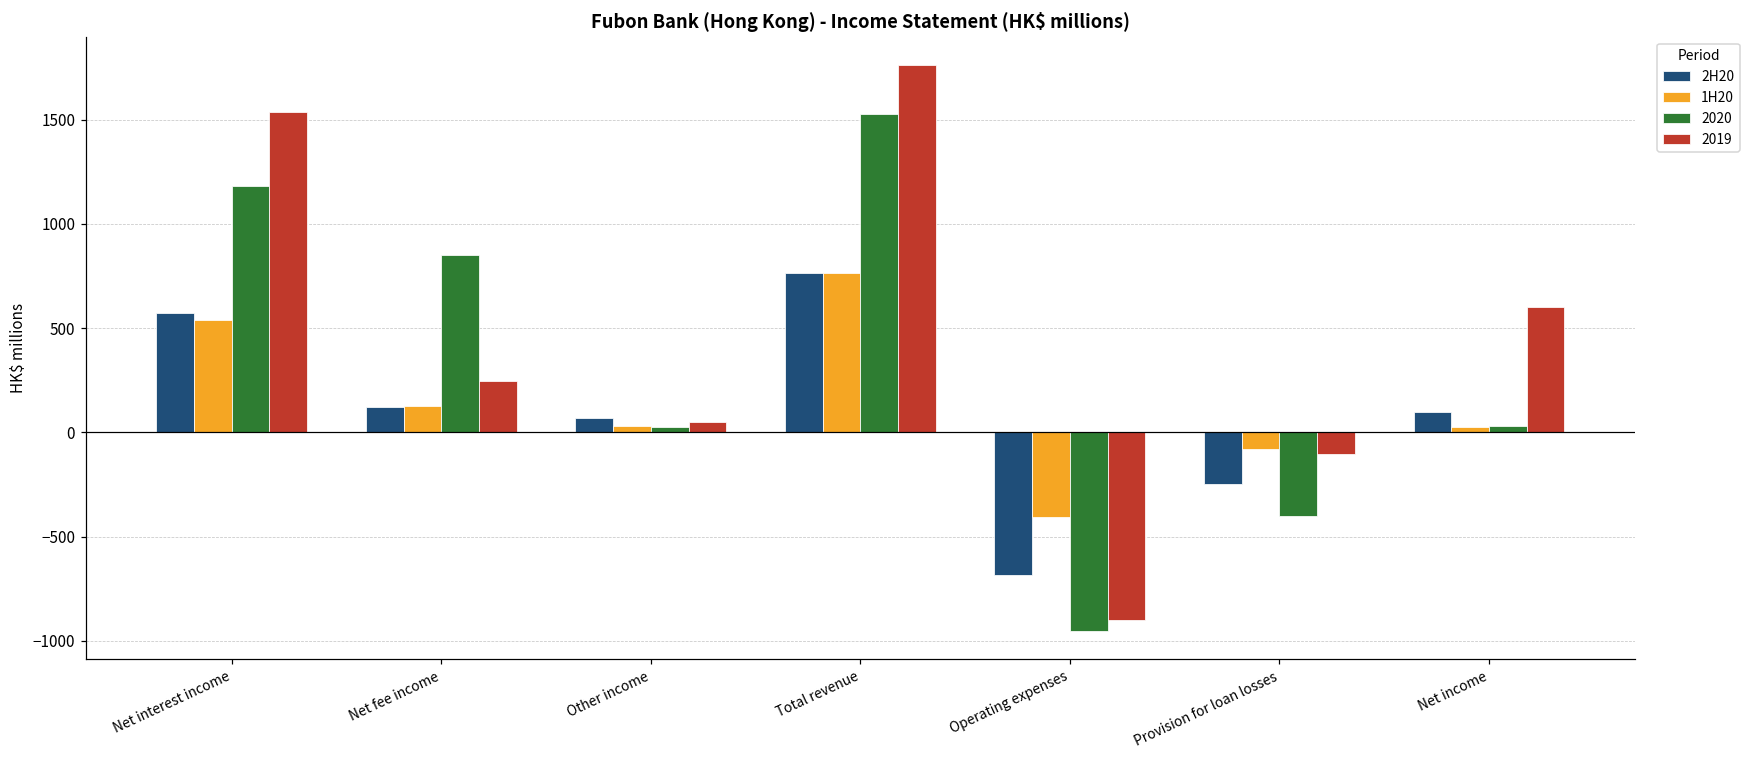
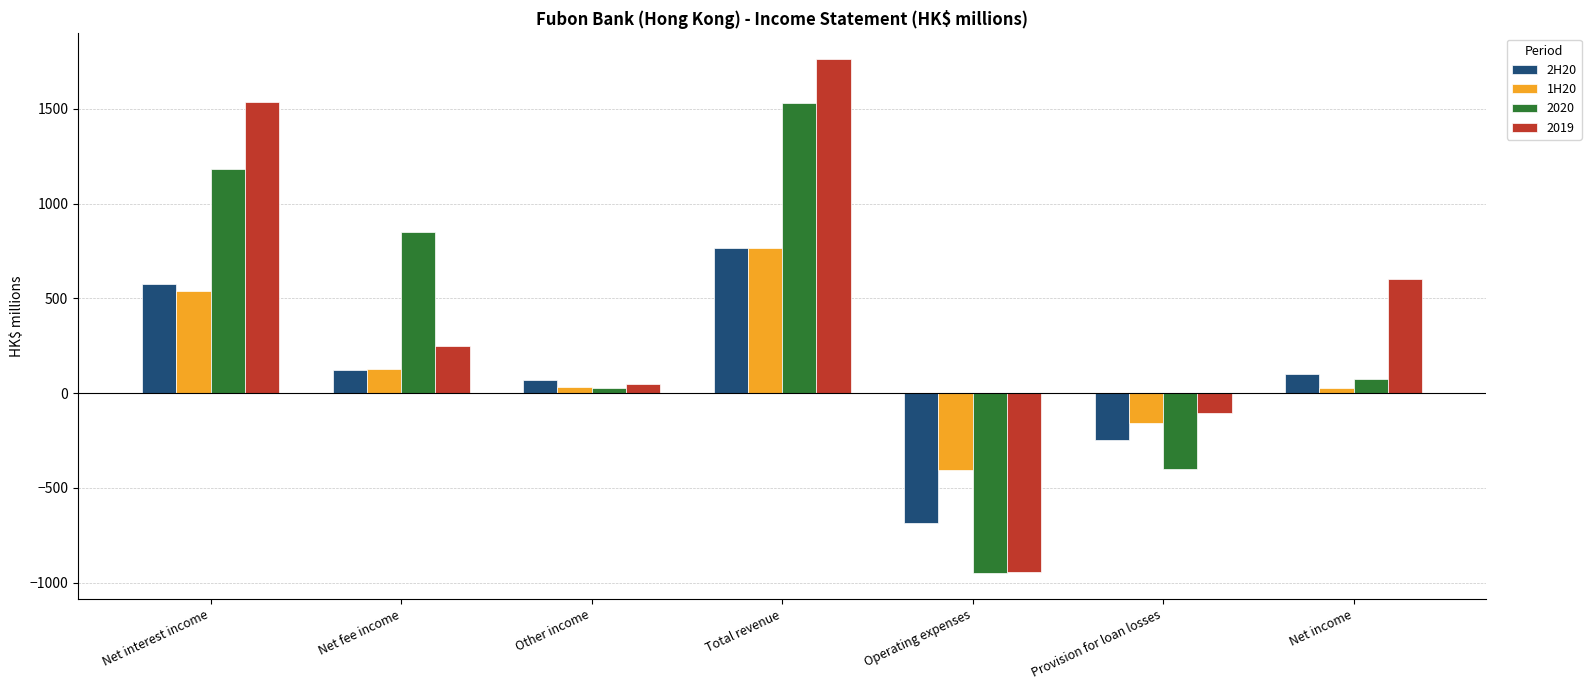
2019, Operating expenses: -900 -> -940
1H20, Provision for loan losses: -80 -> -160
2020, Net income: 30 -> 80
